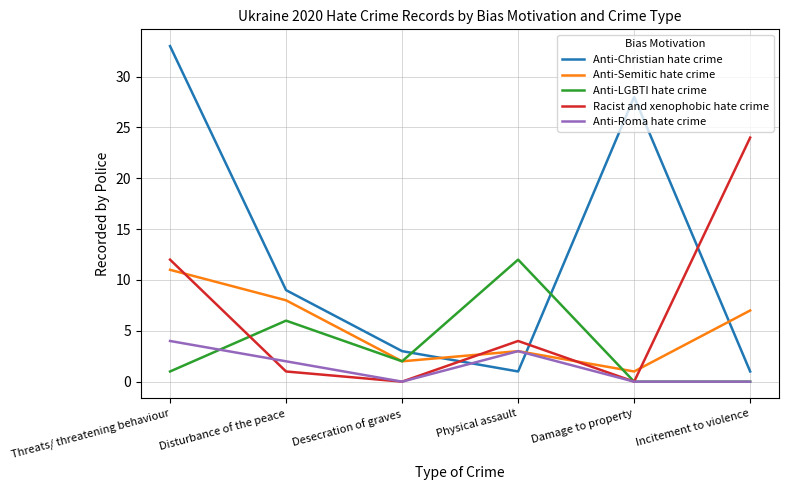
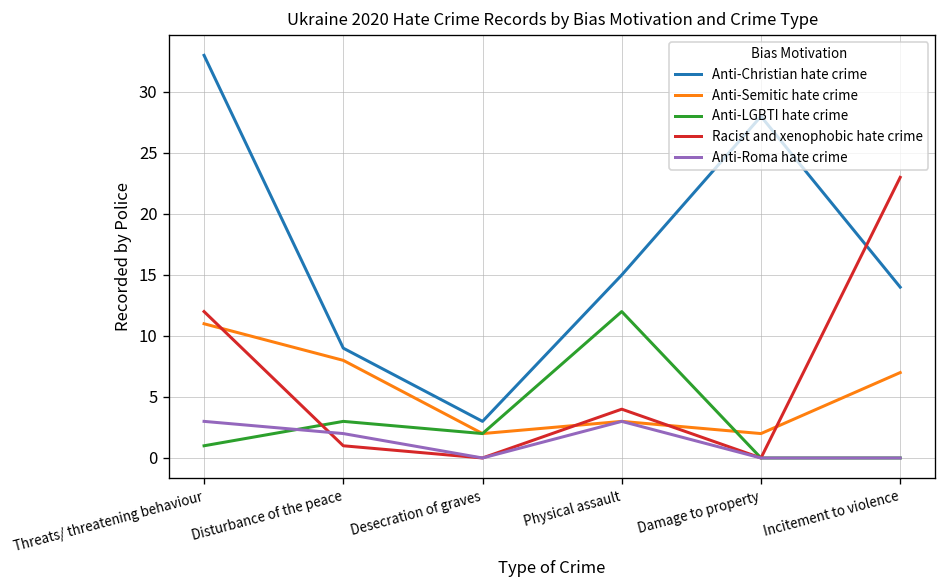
Anti-Roma hate crime, Threats/ threatening behaviour: 4 -> 3
Anti-LGBTI hate crime, Disturbance of the peace: 6 -> 3
Anti-Christian hate crime, Physical assault: 1 -> 15
Anti-Semitic hate crime, Damage to property: 1 -> 2
Anti-Christian hate crime, Incitement to violence: 1 -> 14
Racist and xenophobic hate crime, Incitement to violence: 24 -> 23
